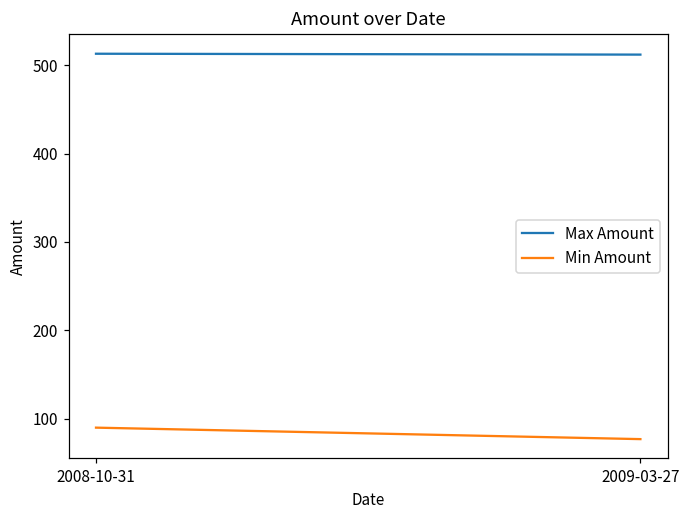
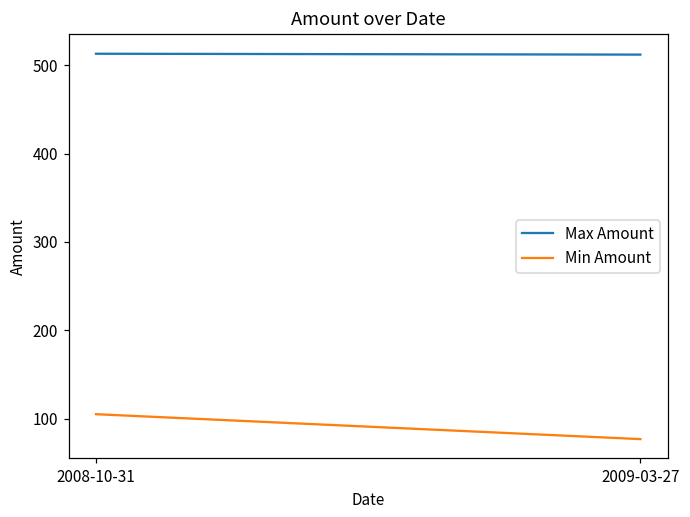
Min Amount, 2008-10-31: 90 -> 110
